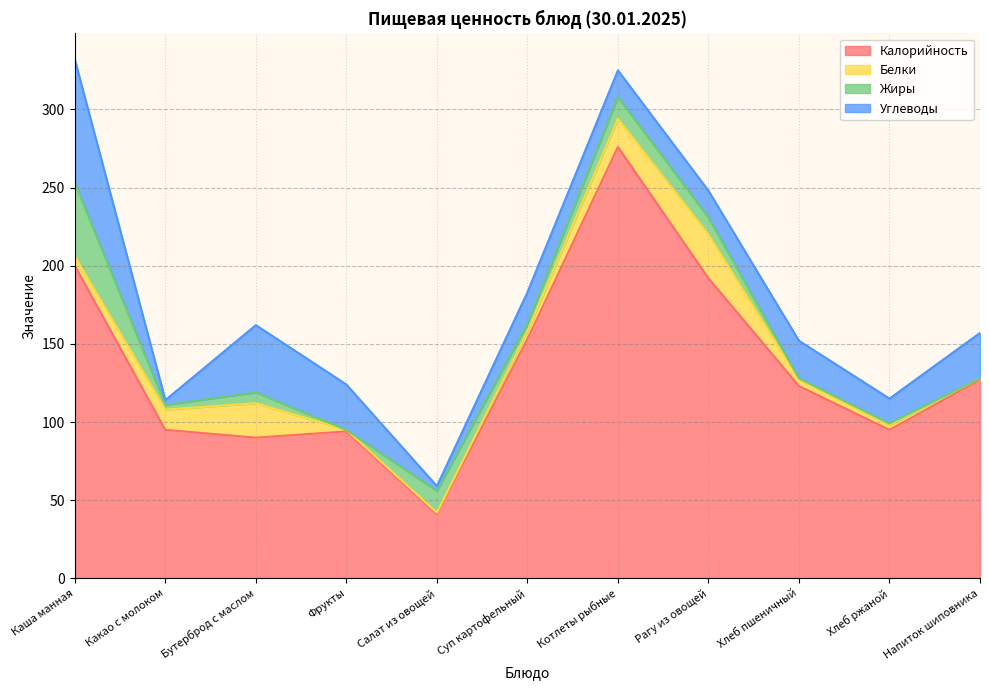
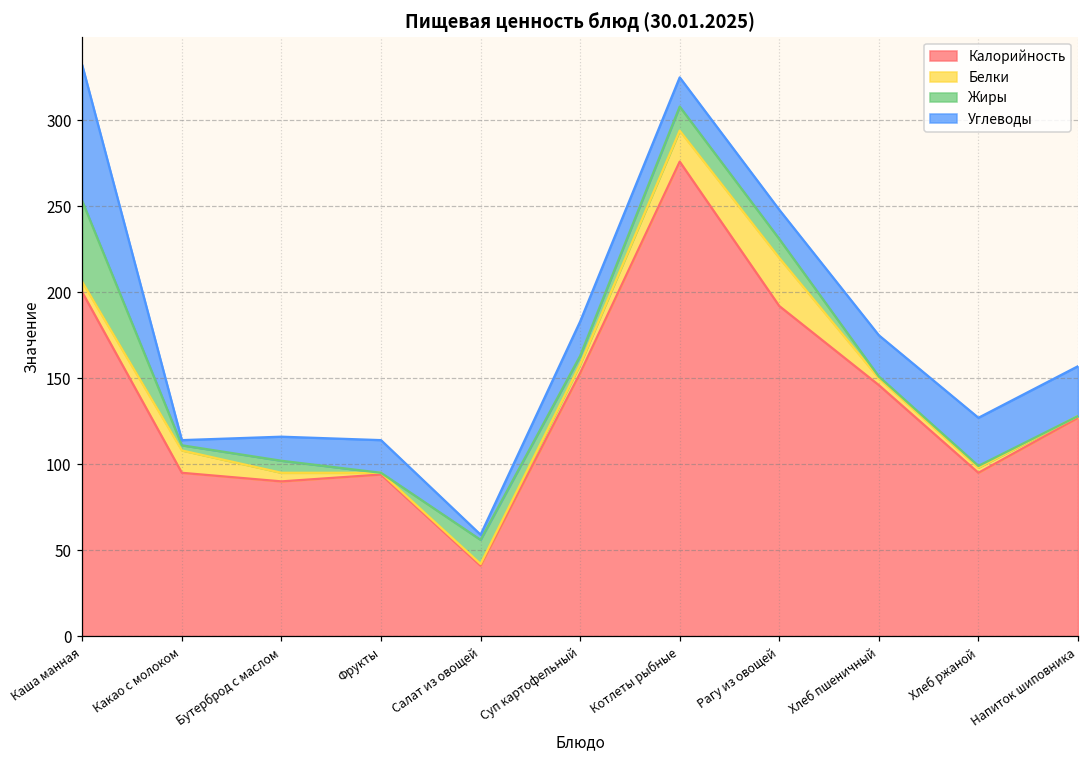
Белки, Бутерброд с маслом: 22 -> 5
Углеводы, Бутерброд с маслом: 43 -> 14
Углеводы, Фрукты: 29 -> 19
Калорийность, Хлеб пшеничный: 123 -> 146
Углеводы, Хлеб ржаной: 16 -> 28
